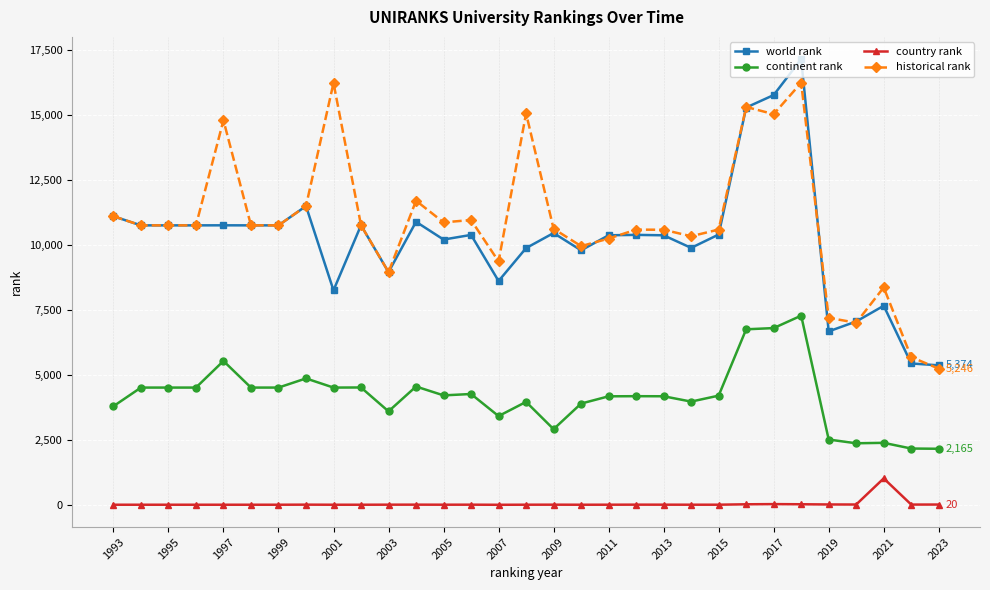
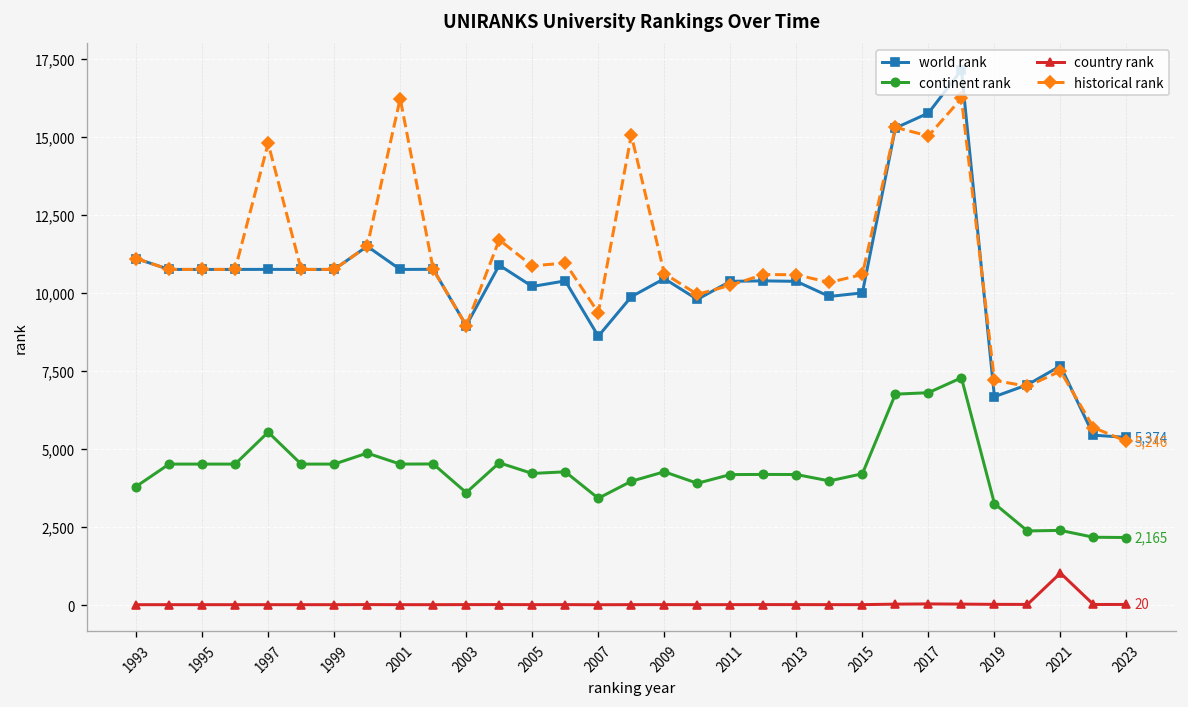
world rank, 2001: 8,300 -> 10,800
continent rank, 2009: 2,900 -> 4,300
world rank, 2015: 10,400 -> 10,000
continent rank, 2019: 2,500 -> 3,300
historical rank, 2021: 8,400 -> 7,500
